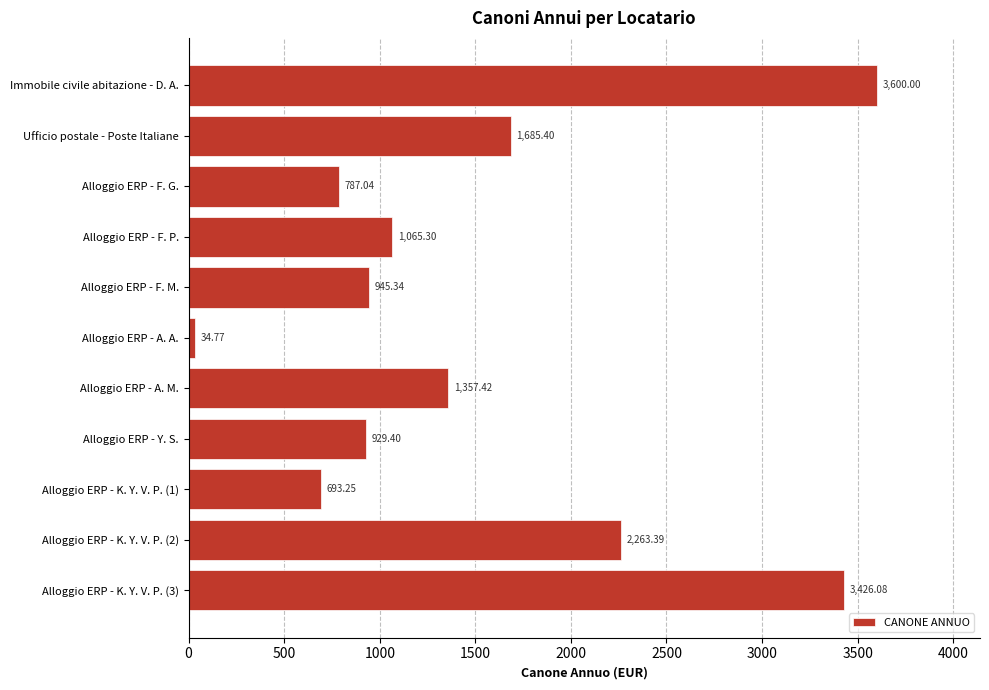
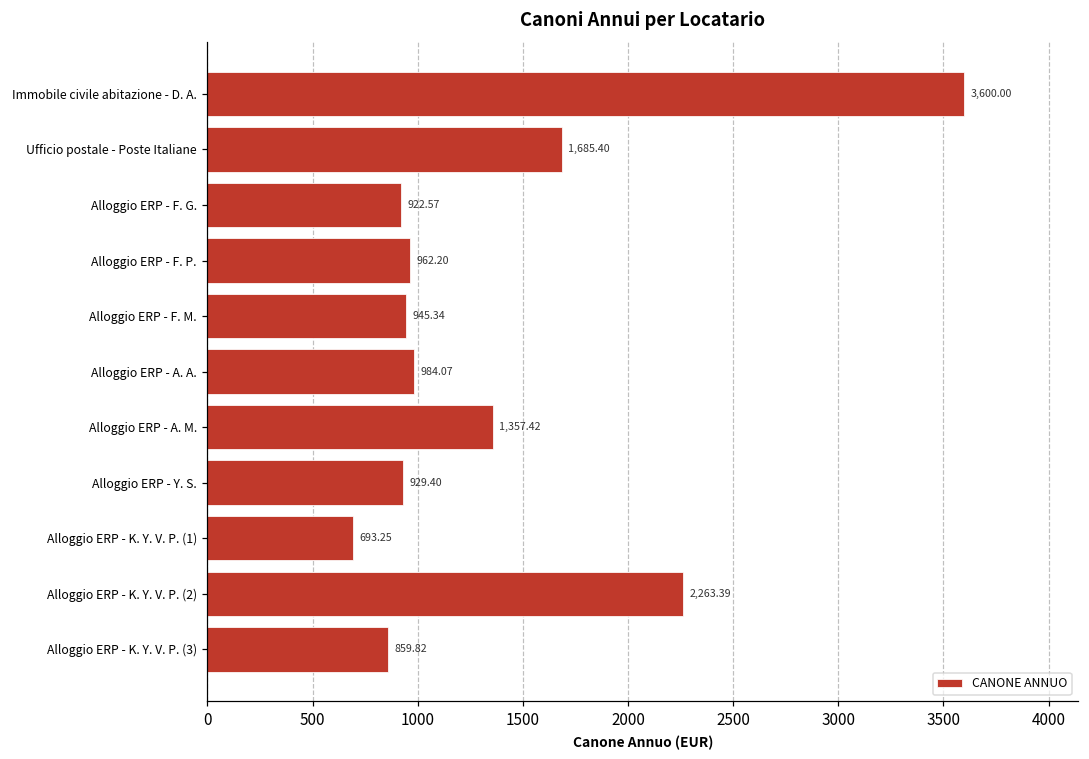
Alloggio ERP - F. G.: 787.04 -> 922.57
Alloggio ERP - F. P.: 1,065.30 -> 962.20
Alloggio ERP - A. A.: 34.77 -> 984.07
Alloggio ERP - K. Y. V. P. (3): 3,426.08 -> 859.82
